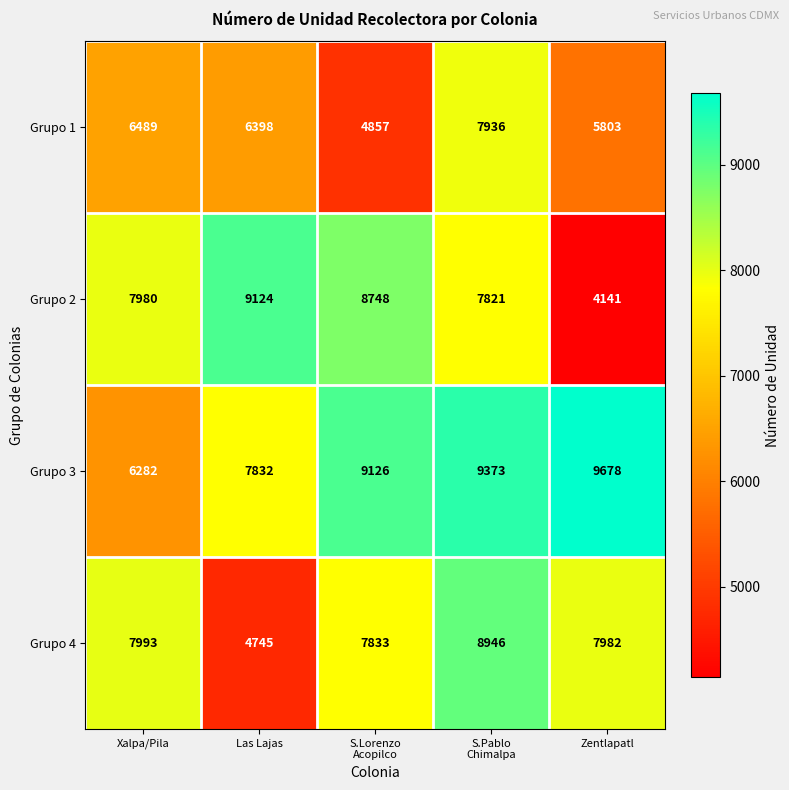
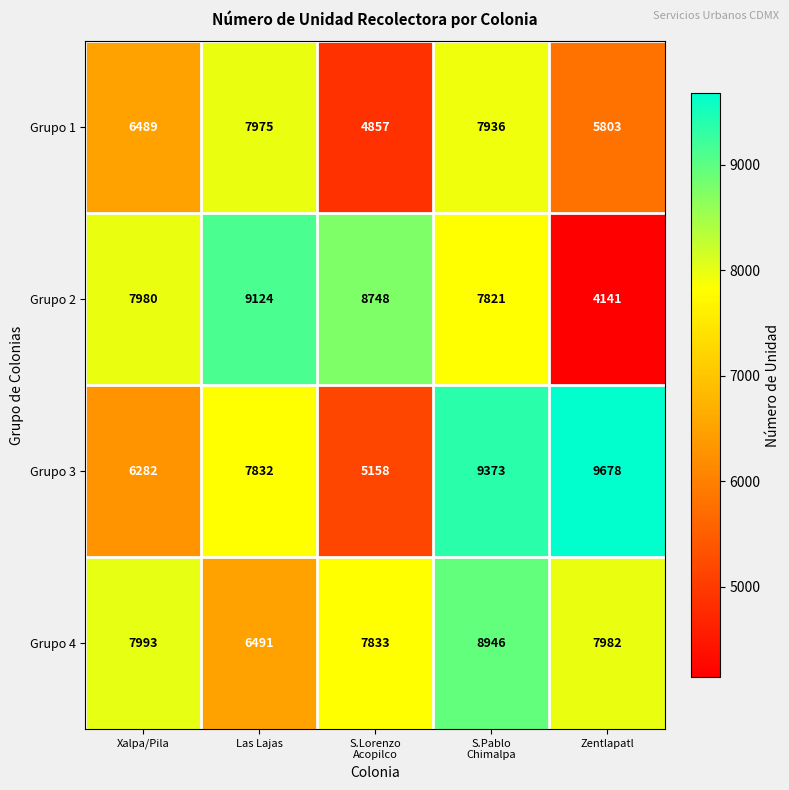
Grupo 1, Las Lajas: 6398 -> 7975
Grupo 3, S.Lorenzo Acopilco: 9126 -> 5158
Grupo 4, Las Lajas: 4745 -> 6491
